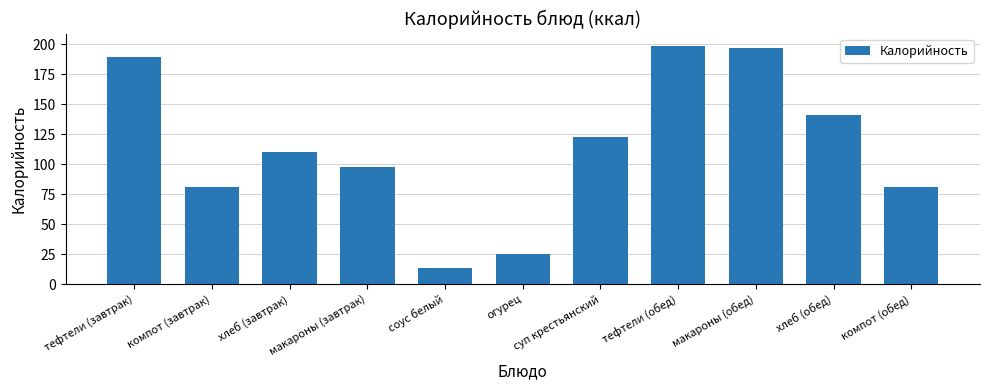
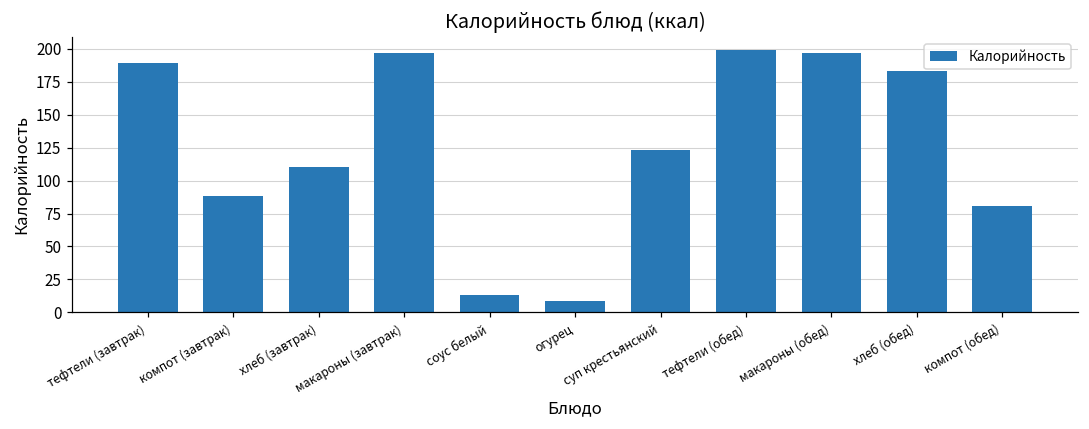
компот (завтрак): 81 -> 88
макароны (завтрак): 98 -> 197
огурец: 25 -> 8
хлеб (обед): 141 -> 183
